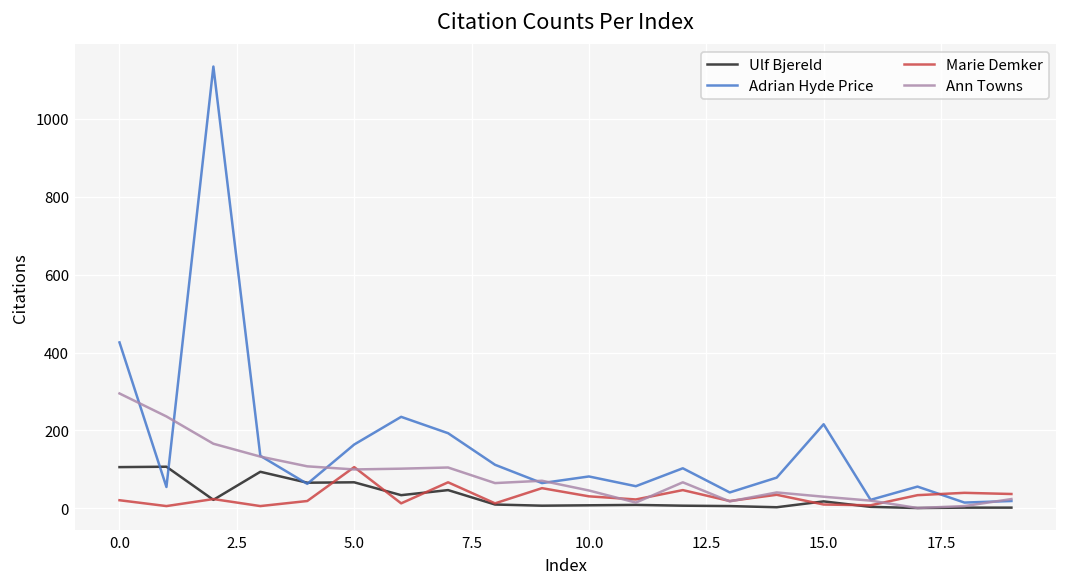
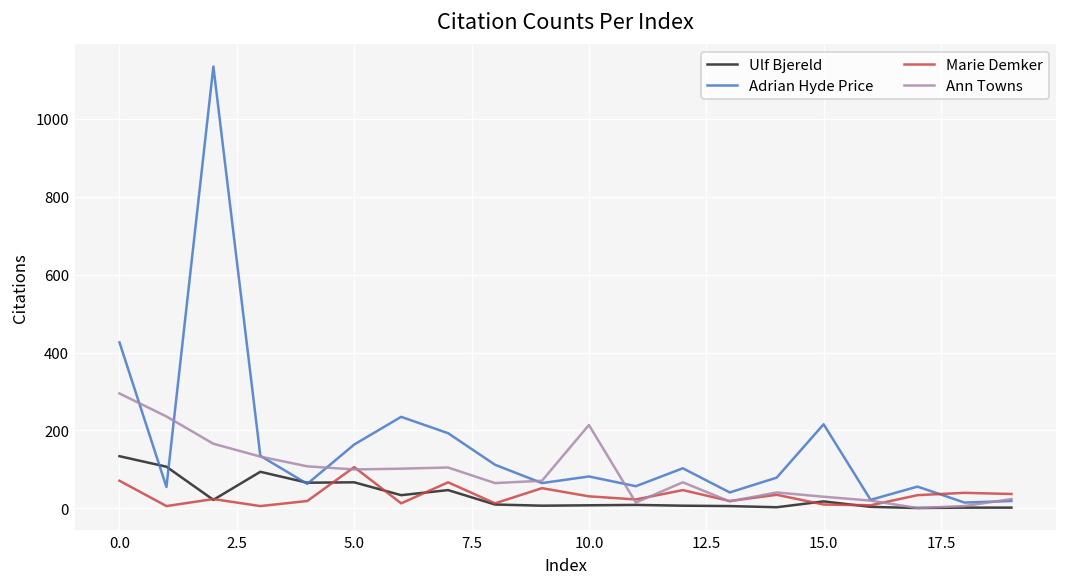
Ulf Bjereld, 0.0: 110 -> 130
Marie Demker, 0.0: 20 -> 70
Ann Towns, 10.0: 50 -> 210
